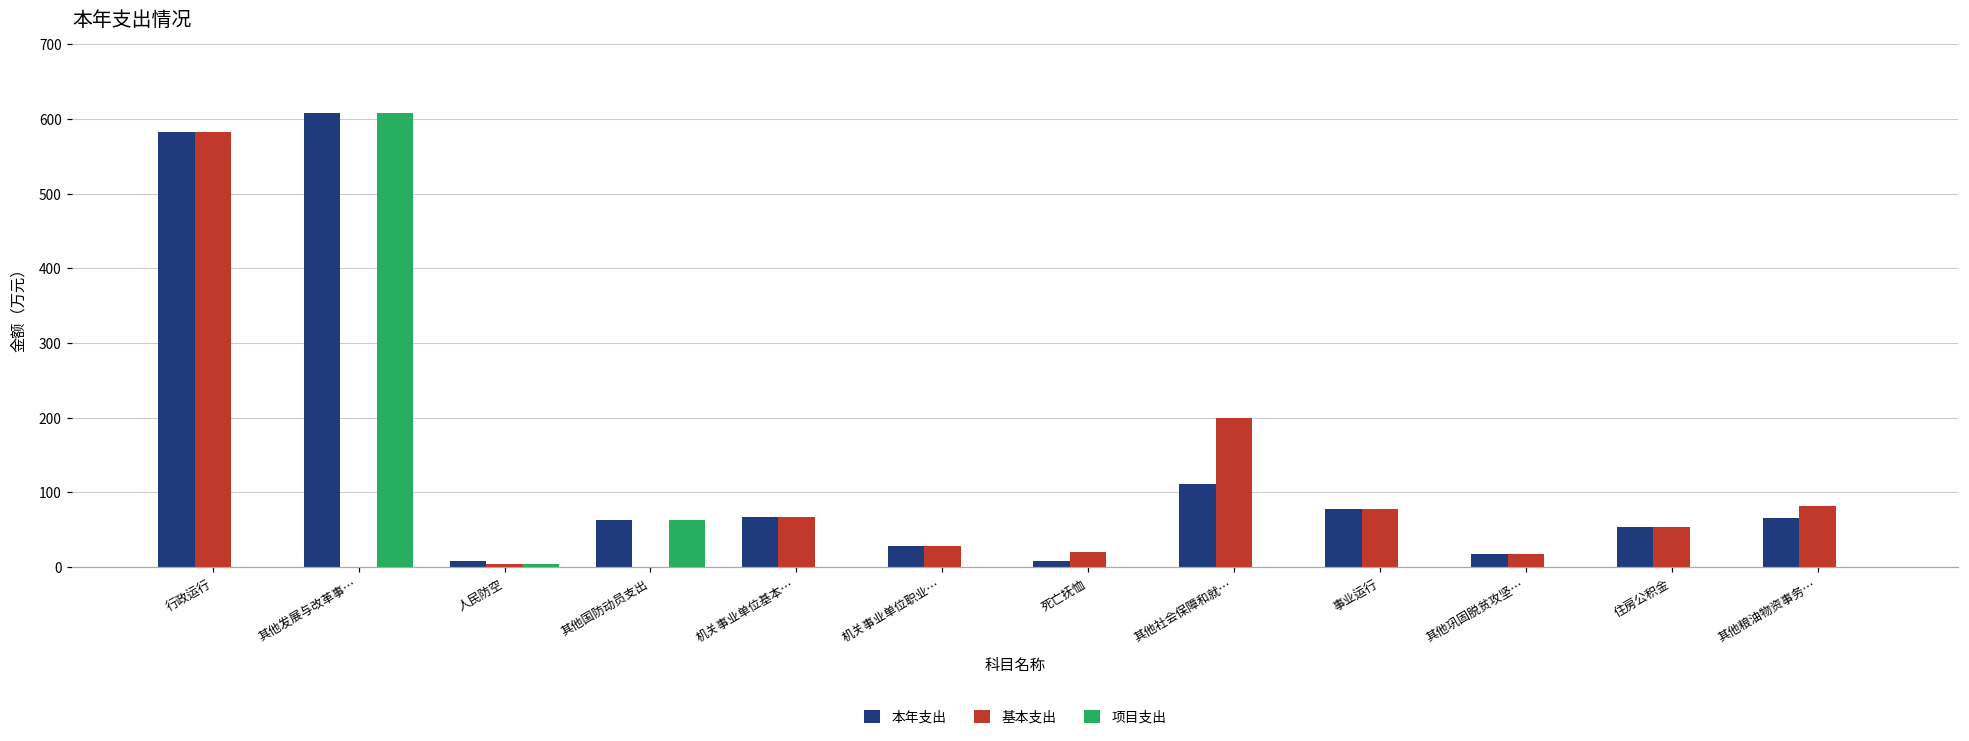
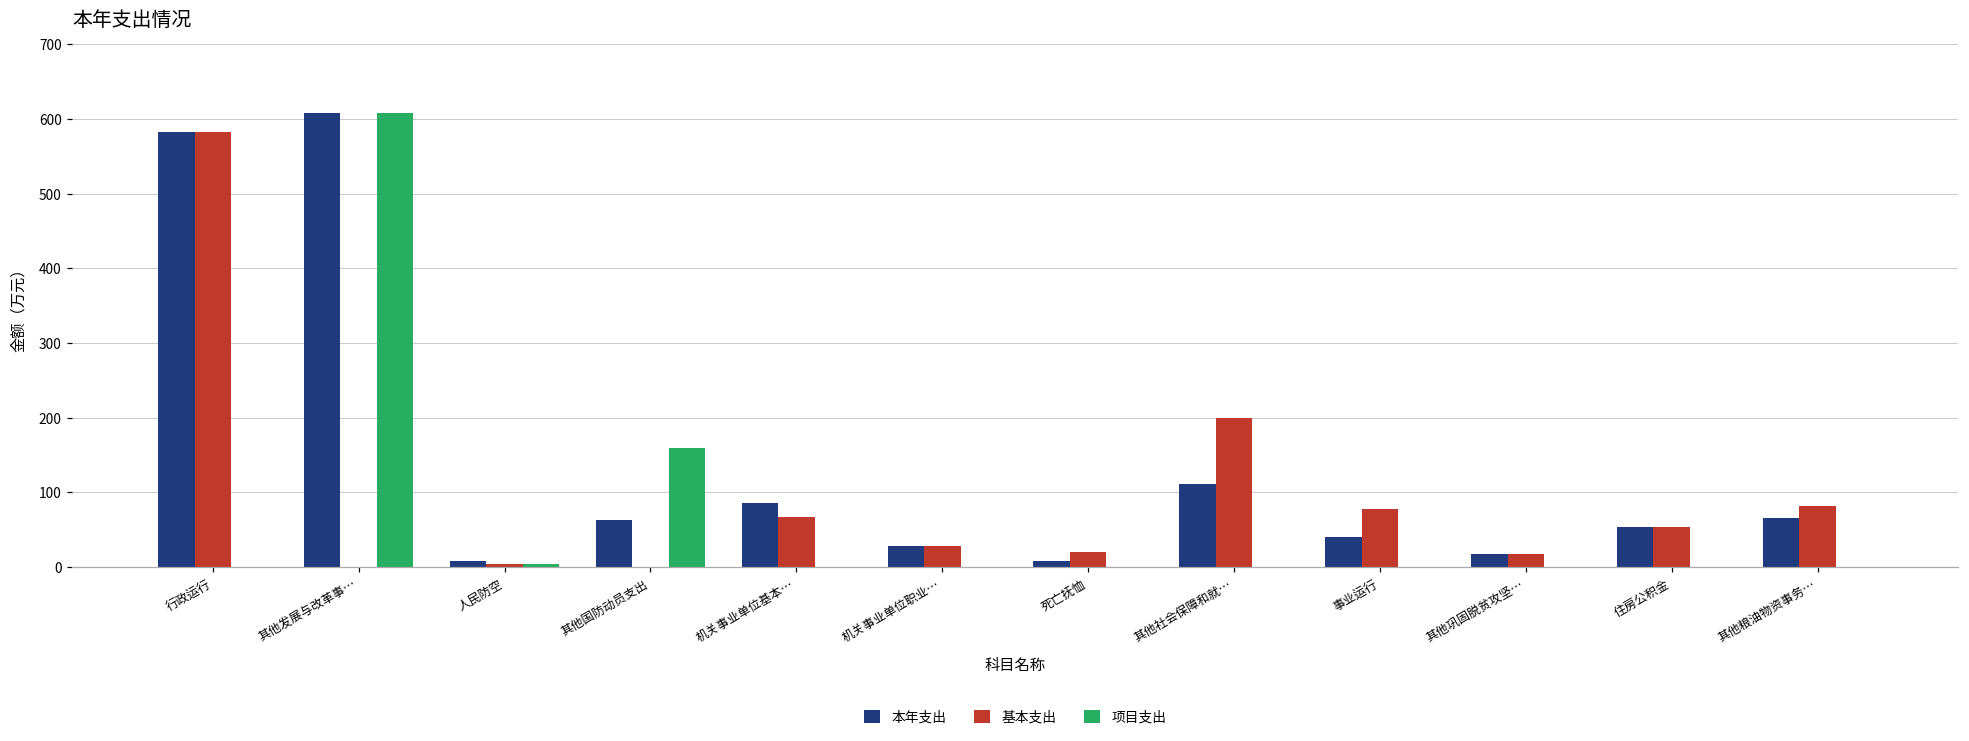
项目支出, 其他国防动员支出: 60 -> 160
本年支出, 机关事业单位基本…: 70 -> 90
本年支出, 事业运行: 80 -> 40
